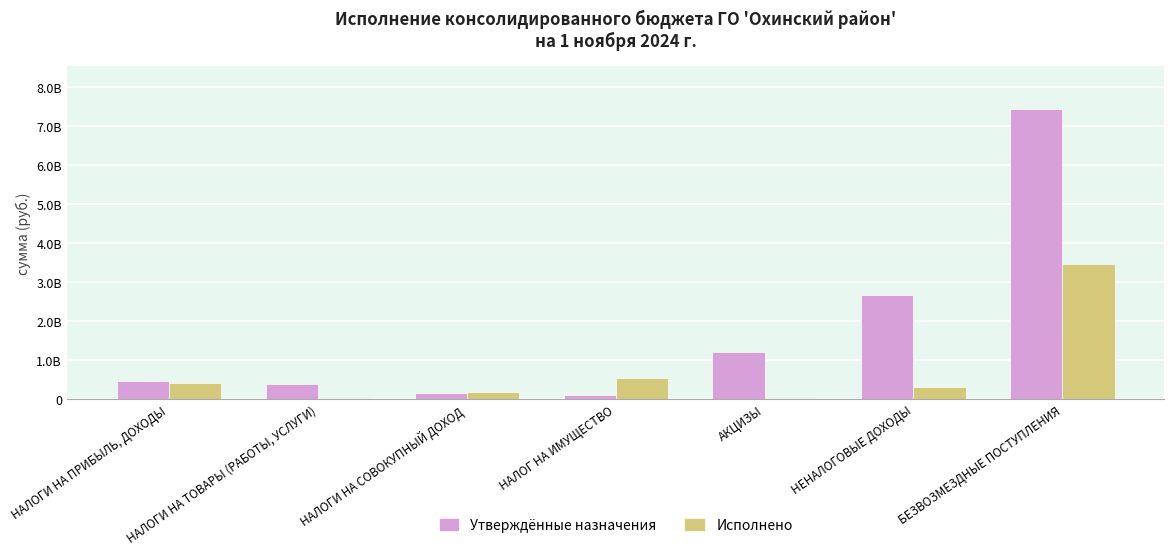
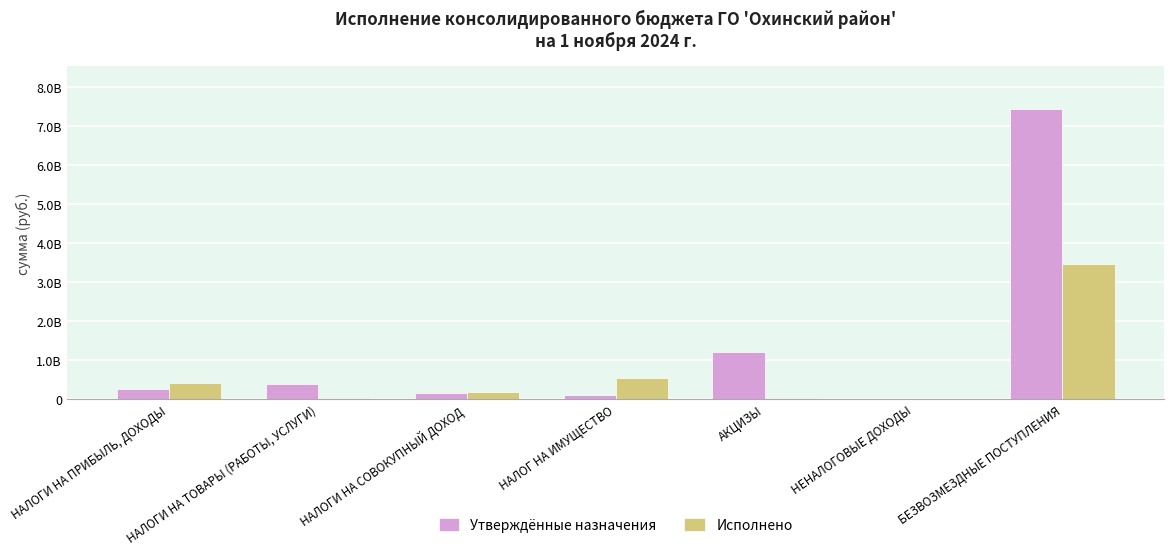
Утверждённые назначения, НАЛОГИ НА ПРИБЫЛЬ, ДОХОДЫ: 500000000 -> 300000000
Утверждённые назначения, НЕНАЛОГОВЫЕ ДОХОДЫ: 2700000000 -> 0
Исполнено, НЕНАЛОГОВЫЕ ДОХОДЫ: 300000000 -> 0
